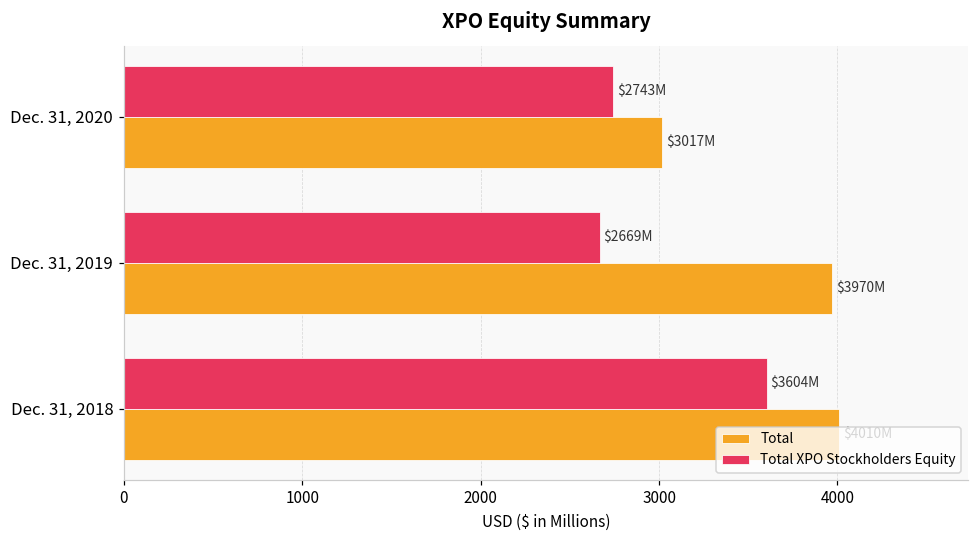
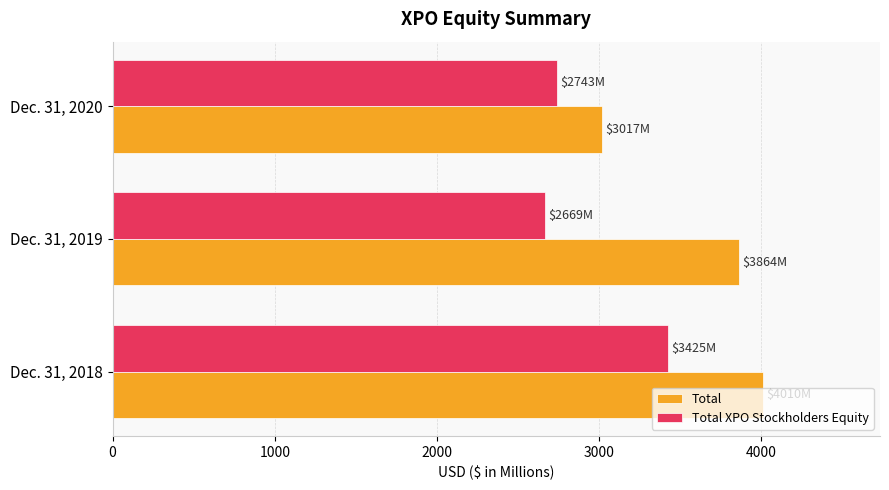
Total, Dec. 31, 2019: $3970M -> $3864M
Total XPO Stockholders Equity, Dec. 31, 2018: $3604M -> $3425M
